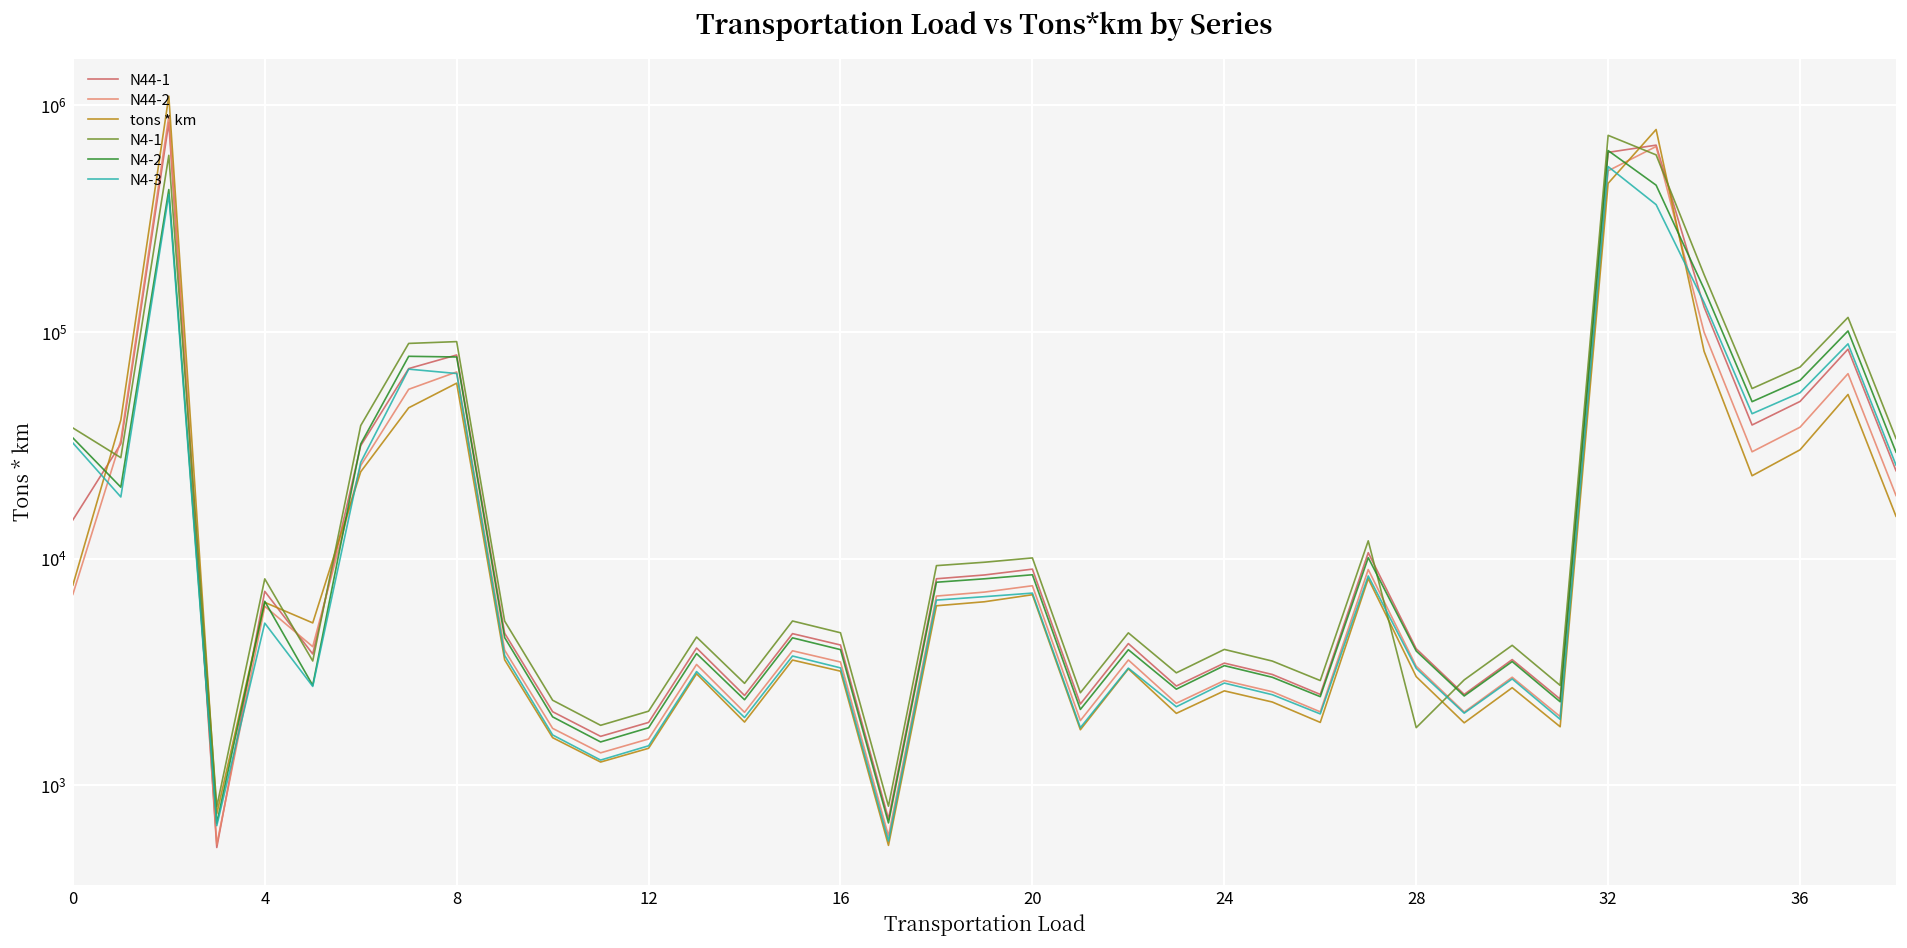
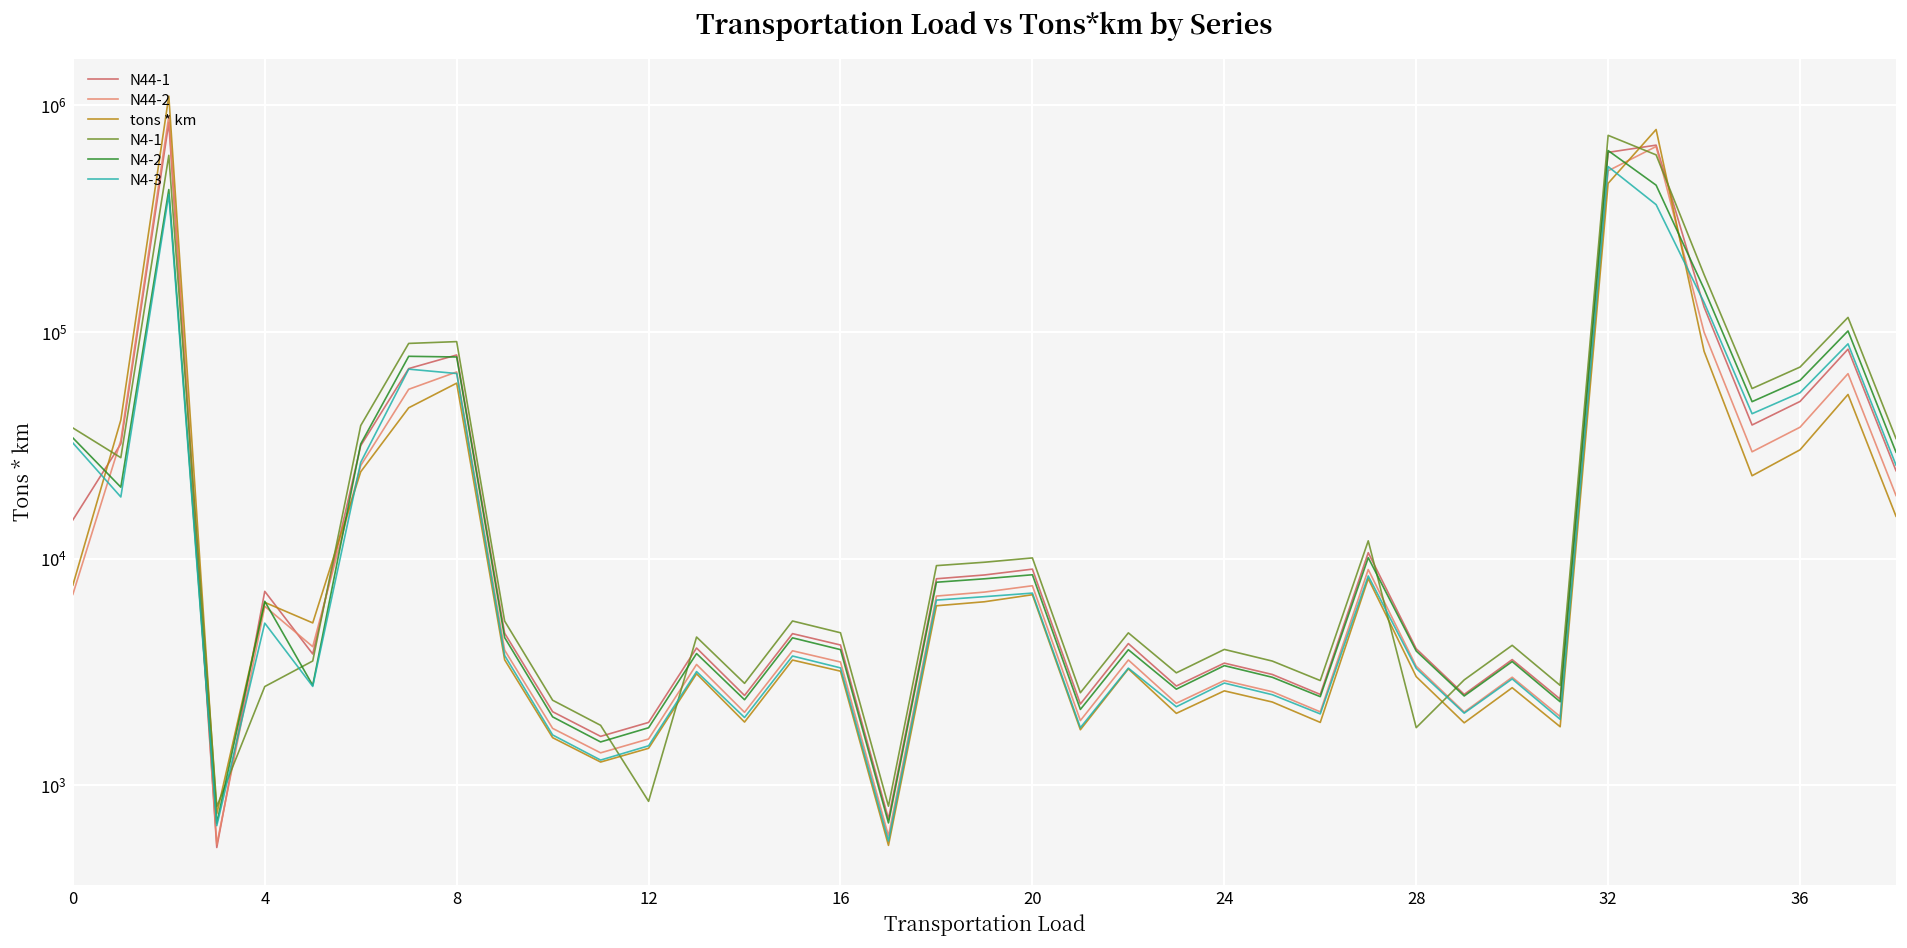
N4-1, 4: 8100 -> 2700
N4-1, 12: 2100 -> 800
